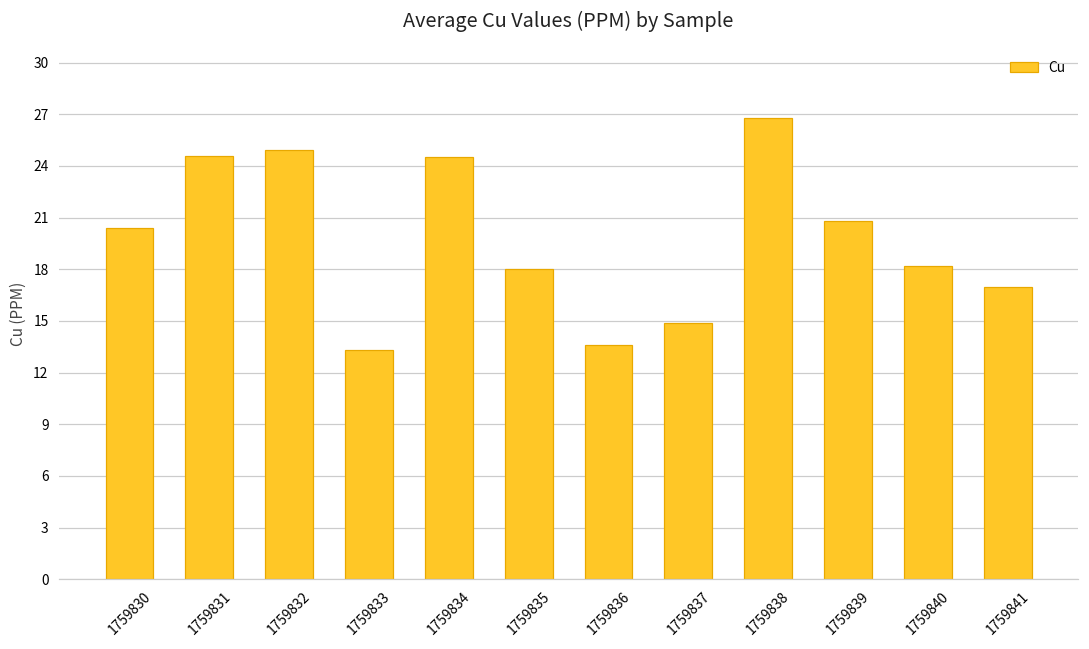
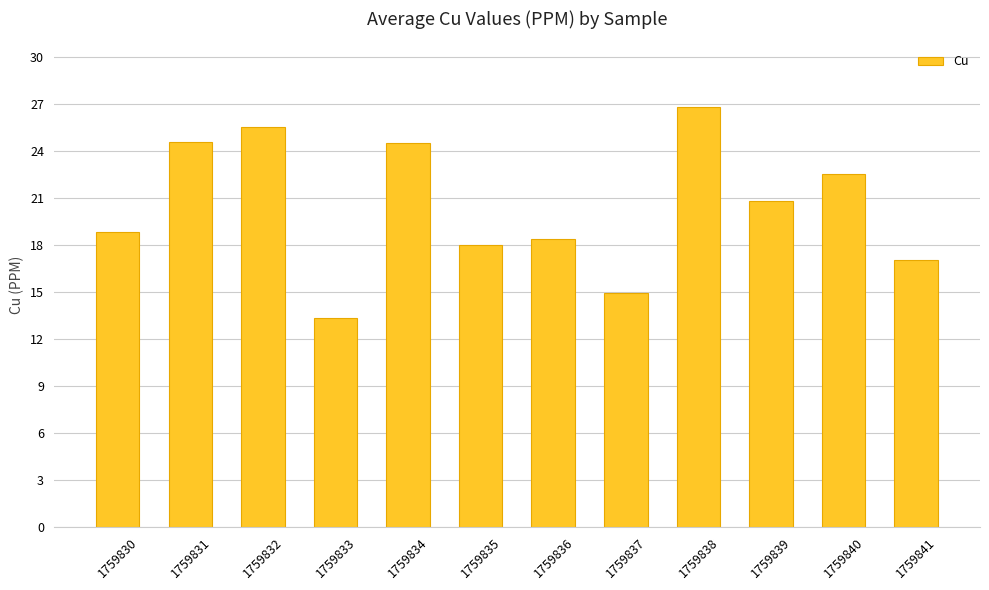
1759830: 20.4 -> 18.8
1759832: 24.9 -> 25.5
1759836: 13.6 -> 18.4
1759840: 18.2 -> 22.5
